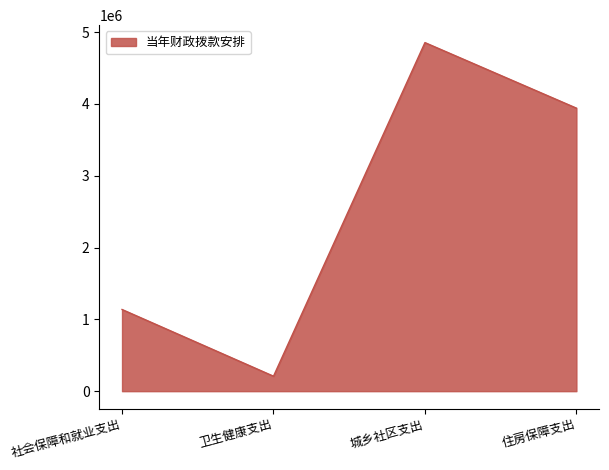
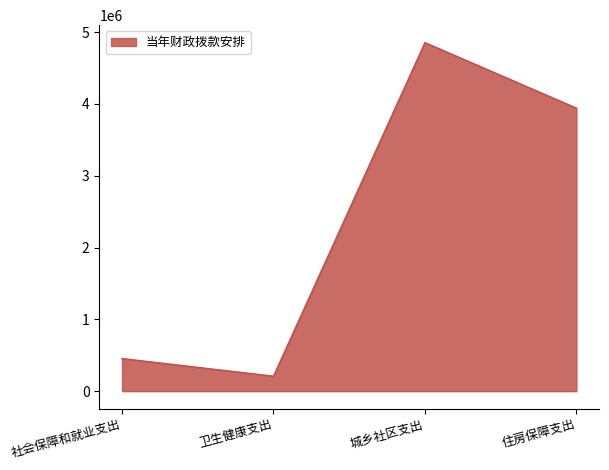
社会保障和就业支出: 1100000 -> 500000
